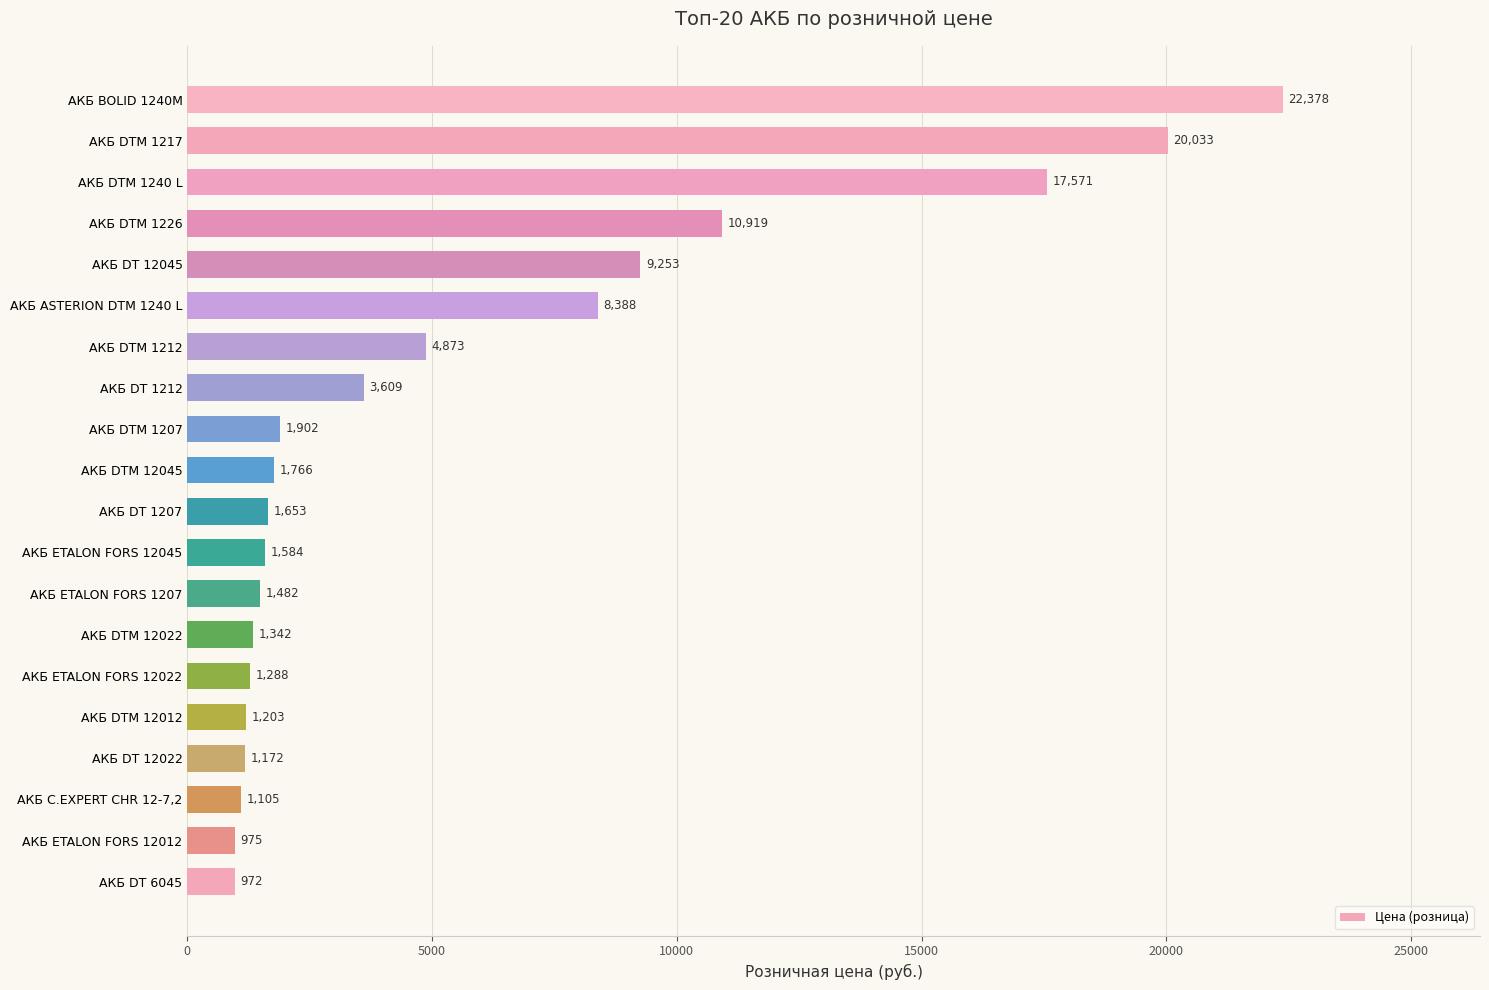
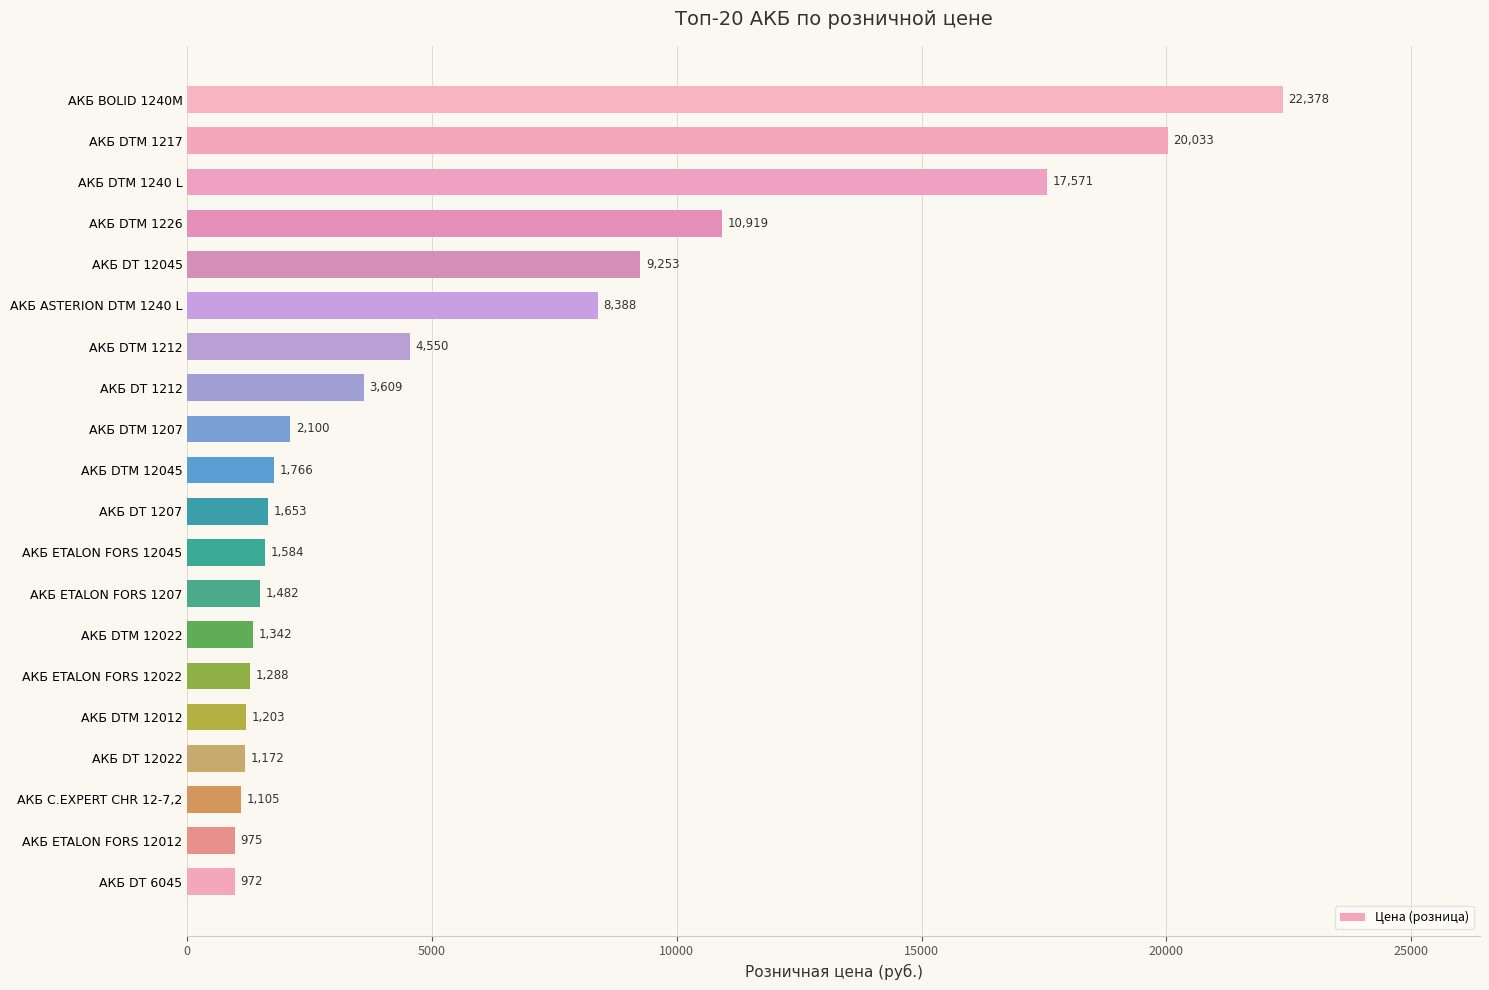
АКБ DTM 1212: 4,873 -> 4,550
АКБ DTM 1207: 1,902 -> 2,100
